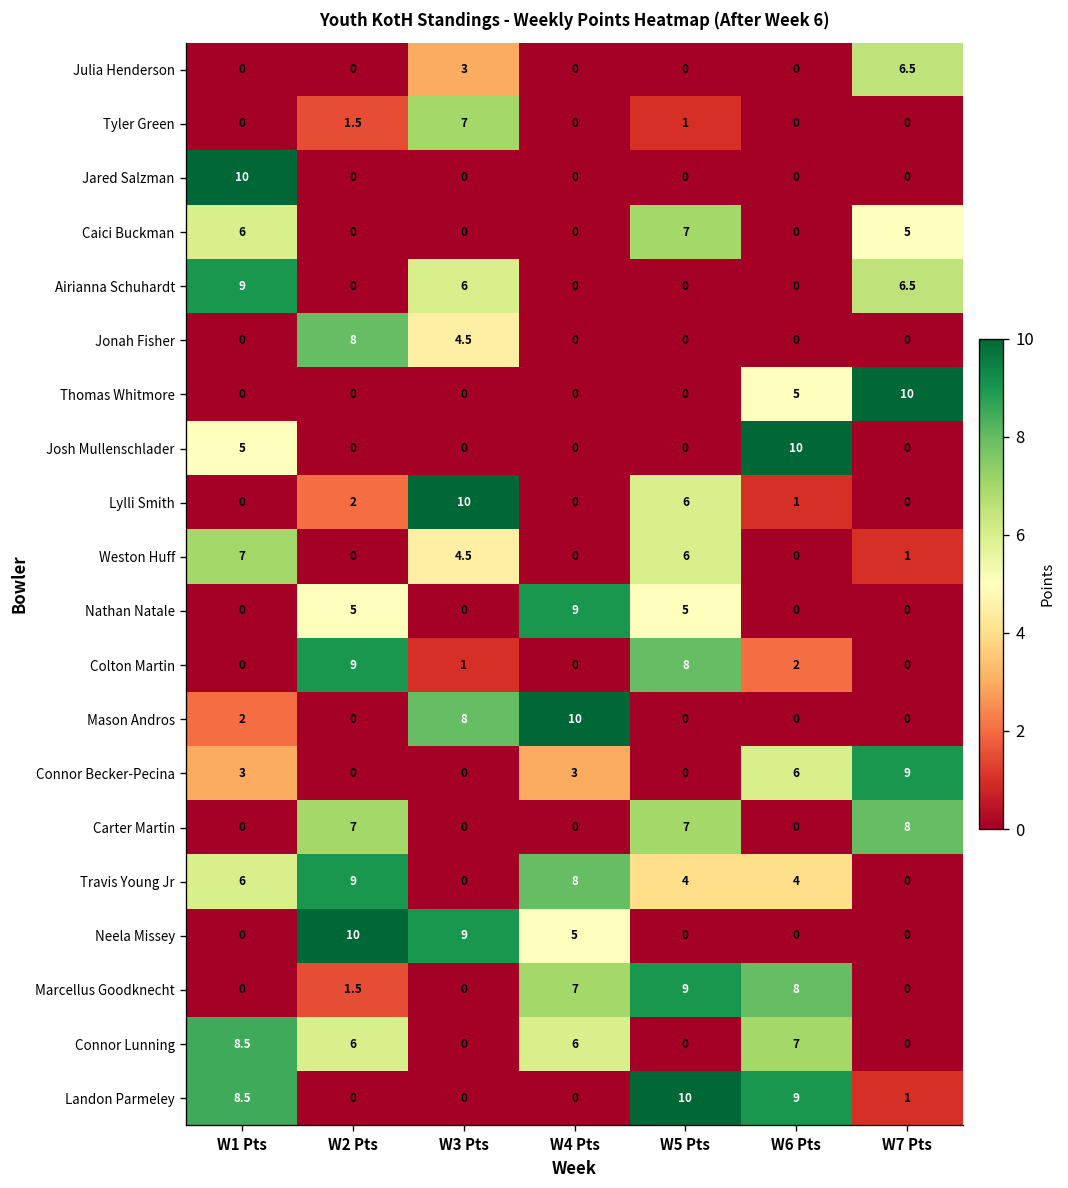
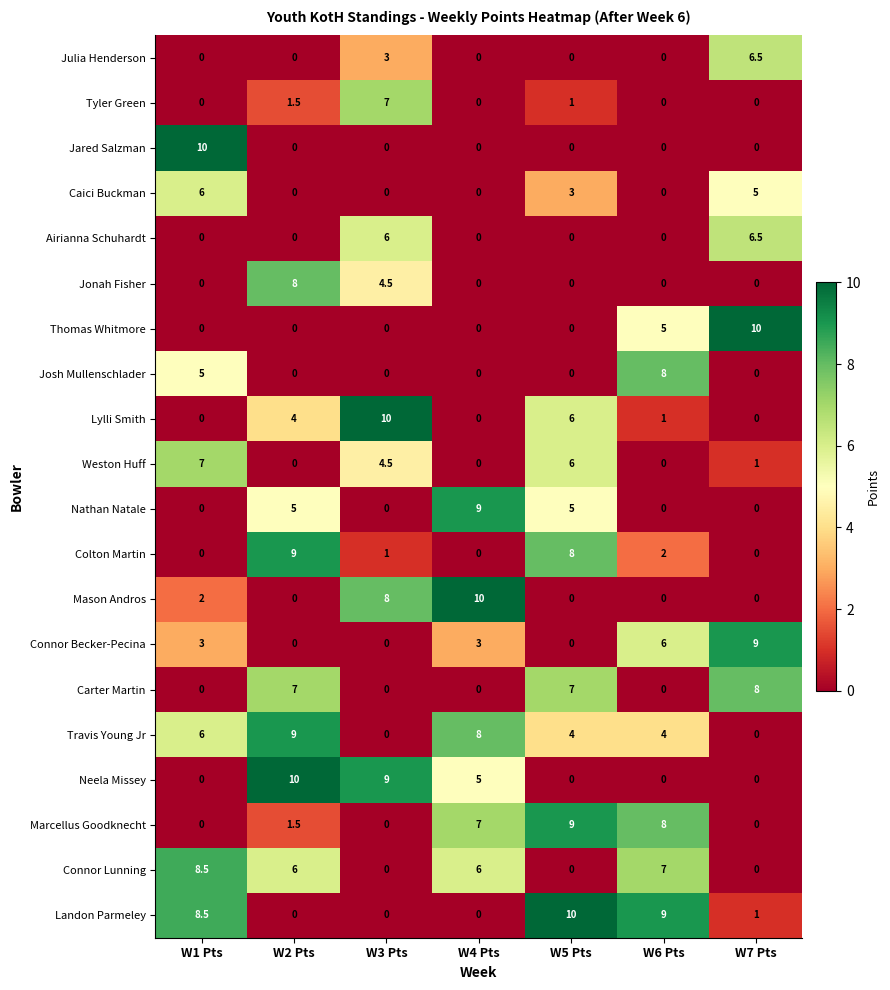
Caici Buckman, W5 Pts: 7 -> 3
Airianna Schuhardt, W1 Pts: 9 -> 0
Josh Mullenschlader, W6 Pts: 10 -> 8
Lylli Smith, W2 Pts: 2 -> 4
